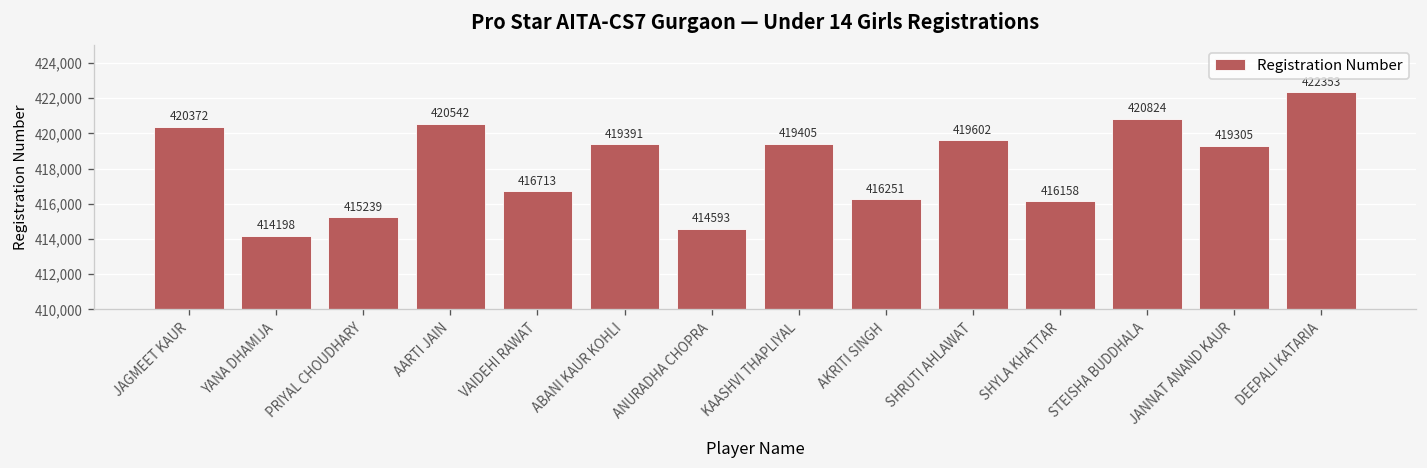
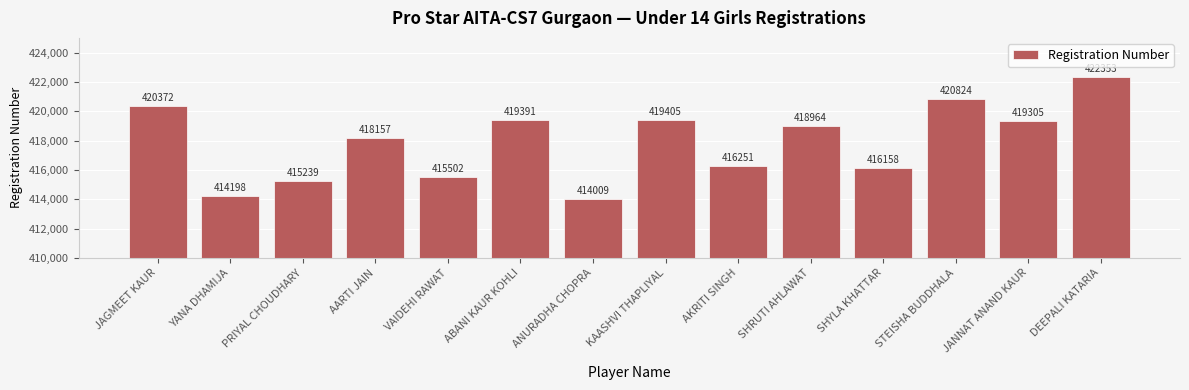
AARTI JAIN: 420542 -> 418157
VAIDEHI RAWAT: 416713 -> 415502
ANURADHA CHOPRA: 414593 -> 414009
SHRUTI AHLAWAT: 419602 -> 418964
